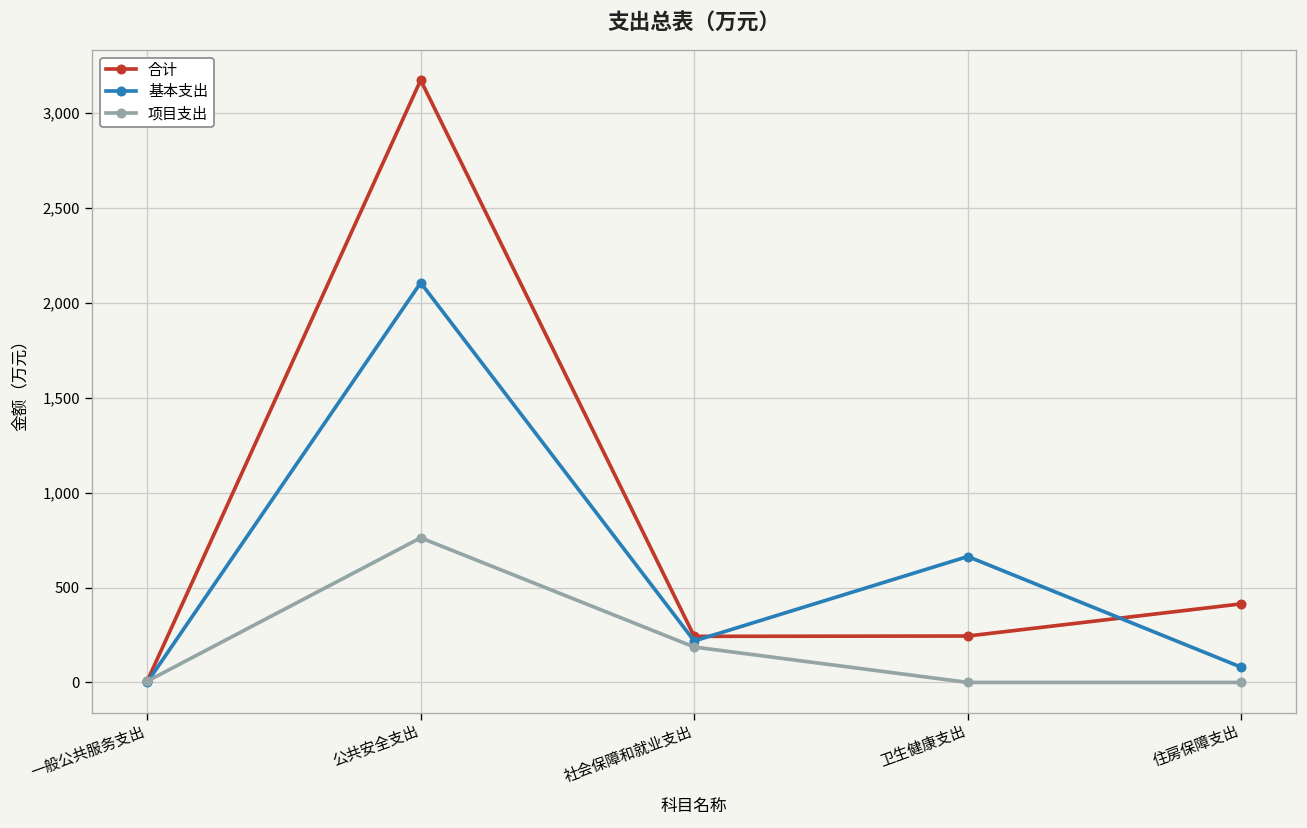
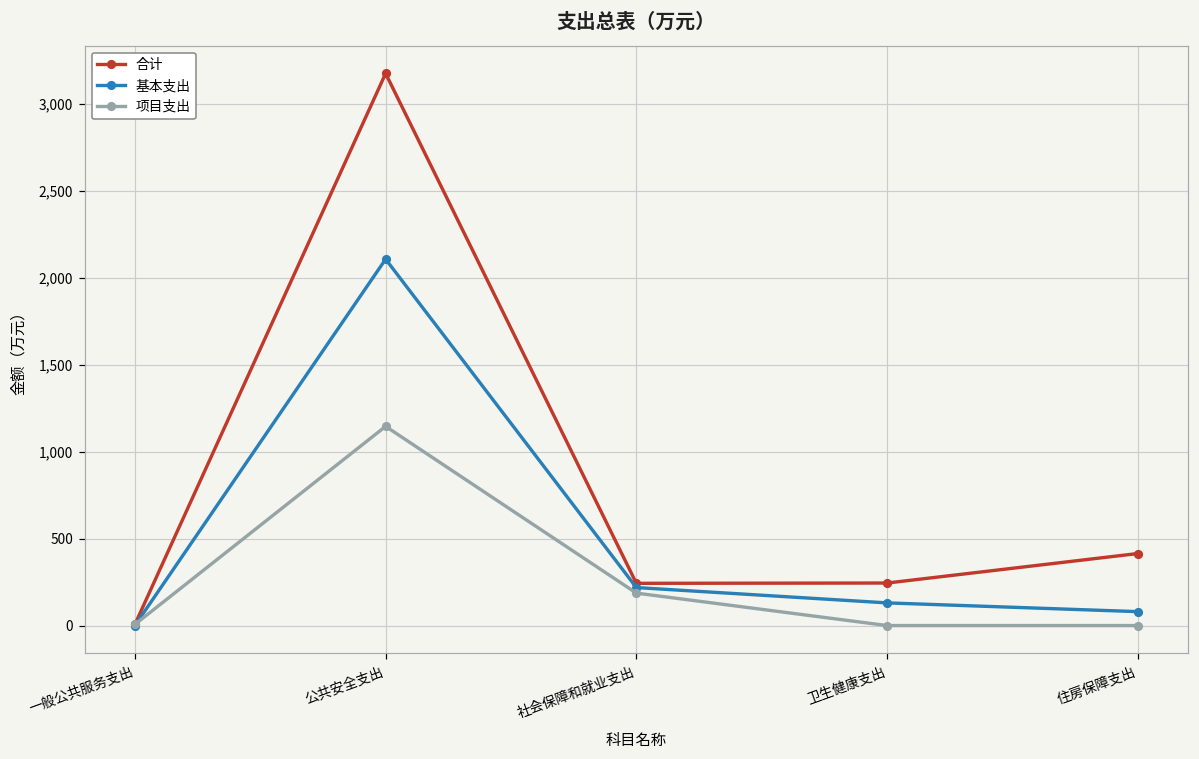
项目支出, 公共安全支出: 760 -> 1,150
基本支出, 卫生健康支出: 660 -> 130
